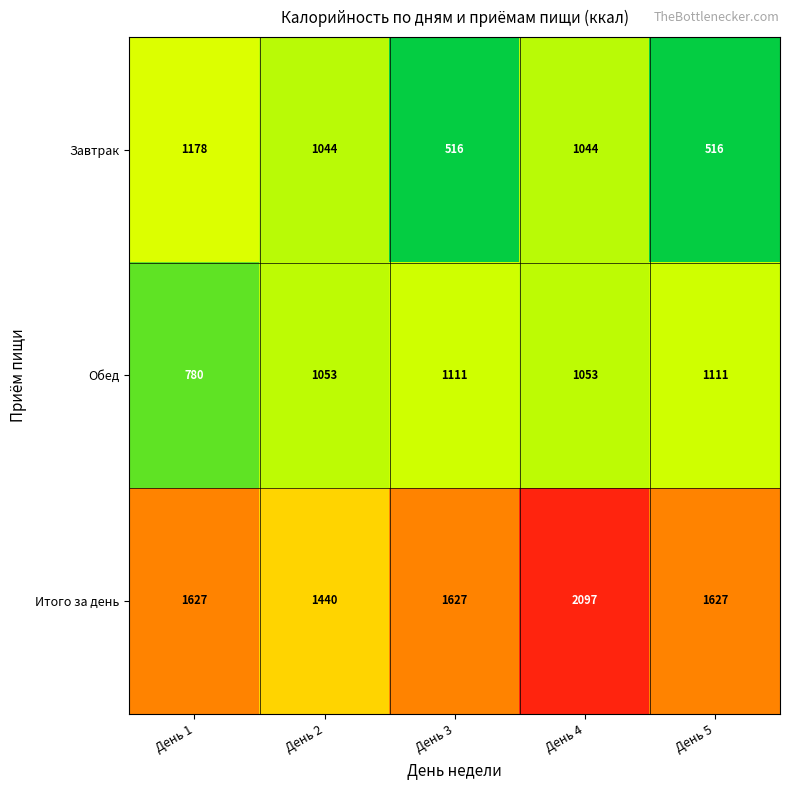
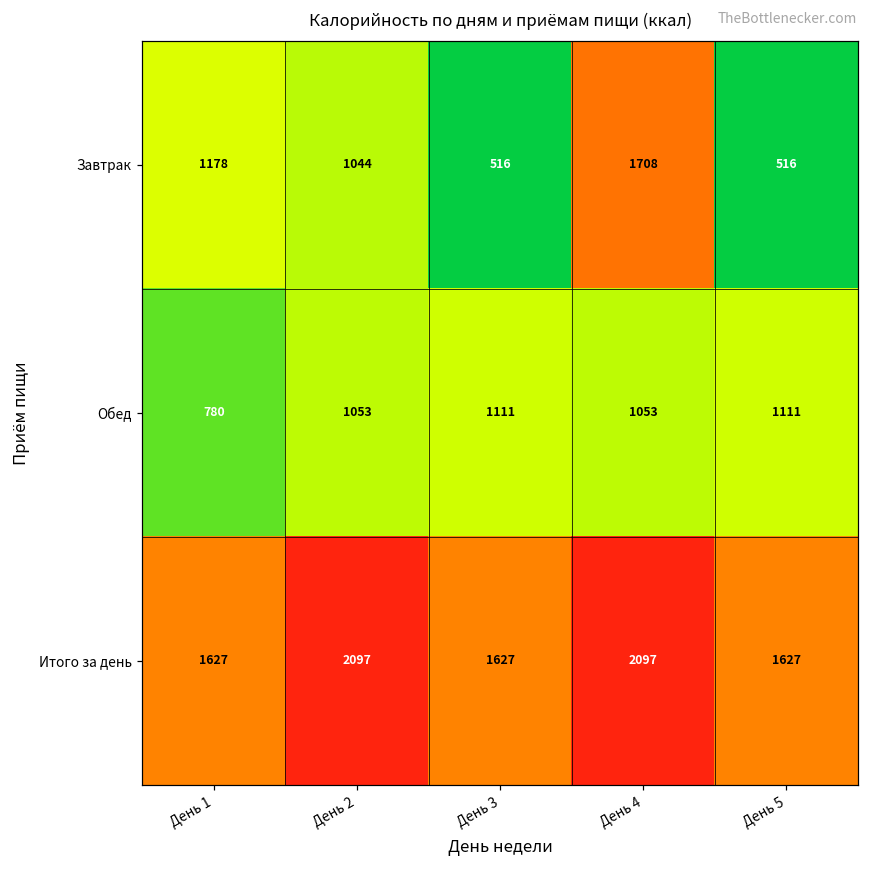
Завтрак, День 4: 1044 -> 1708
Итого за день, День 2: 1440 -> 2097
